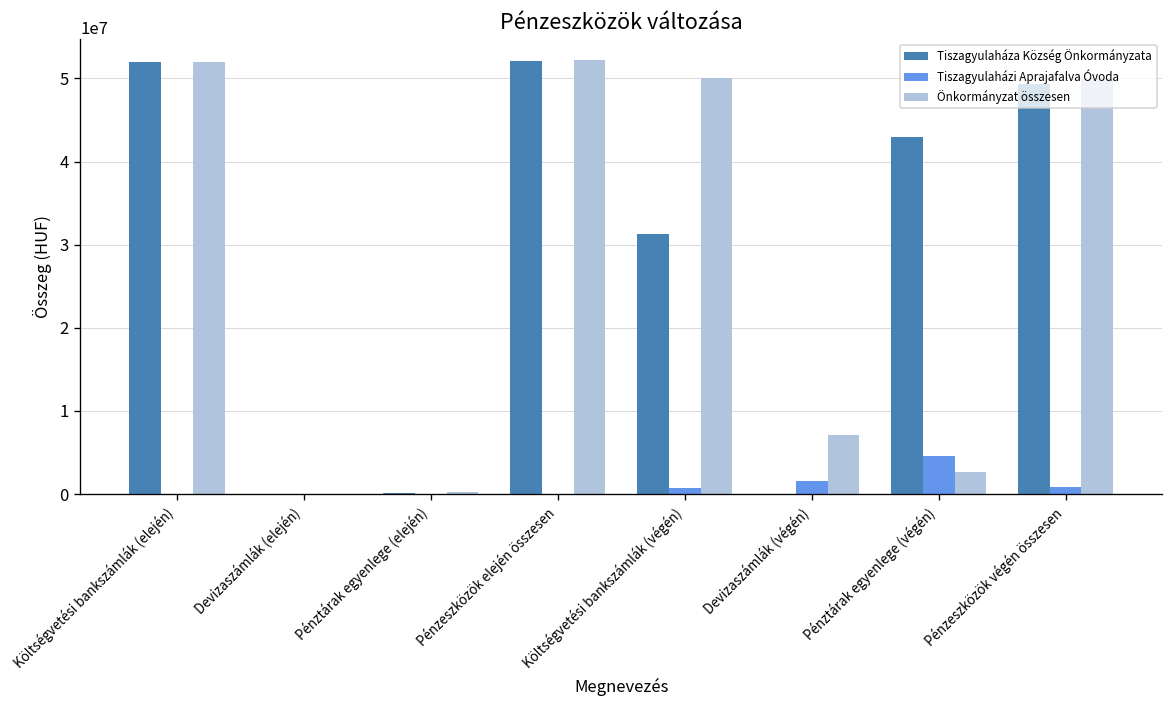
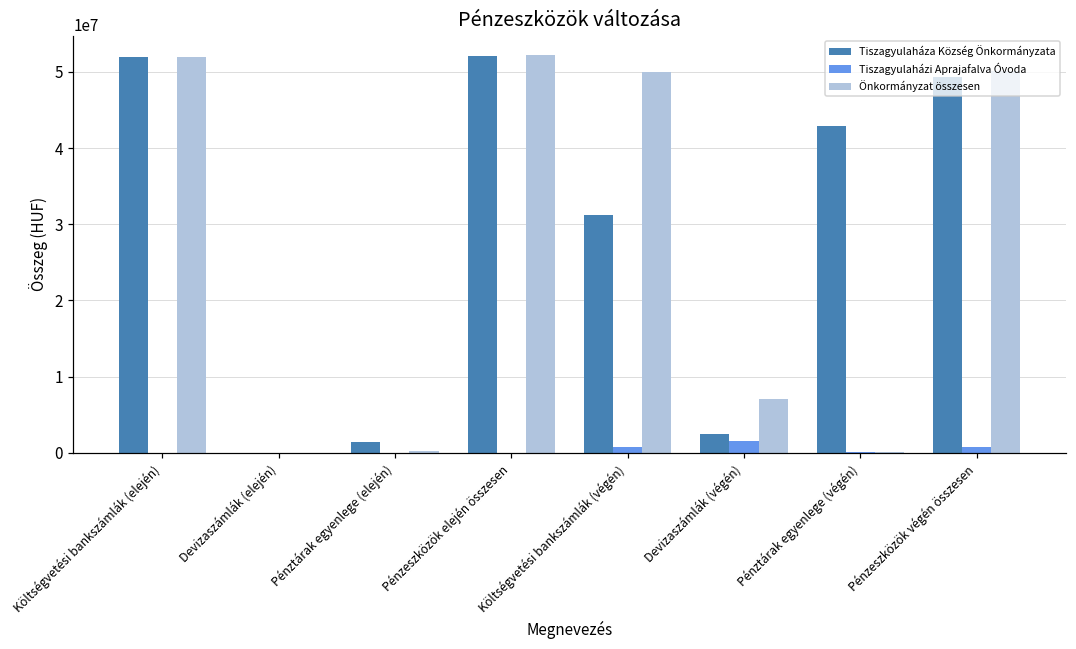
Tiszagyulaháza Község Önkormányzata, Pénztárak egyenlege (elején): 0 -> 1000000
Tiszagyulaháza Község Önkormányzata, Devizaszámlák (végén): 0 -> 3000000
Tiszagyulaházi Aprajafalva Óvoda, Pénztárak egyenlege (végén): 5000000 -> 0
Önkormányzat összesen, Pénztárak egyenlege (végén): 3000000 -> 0
